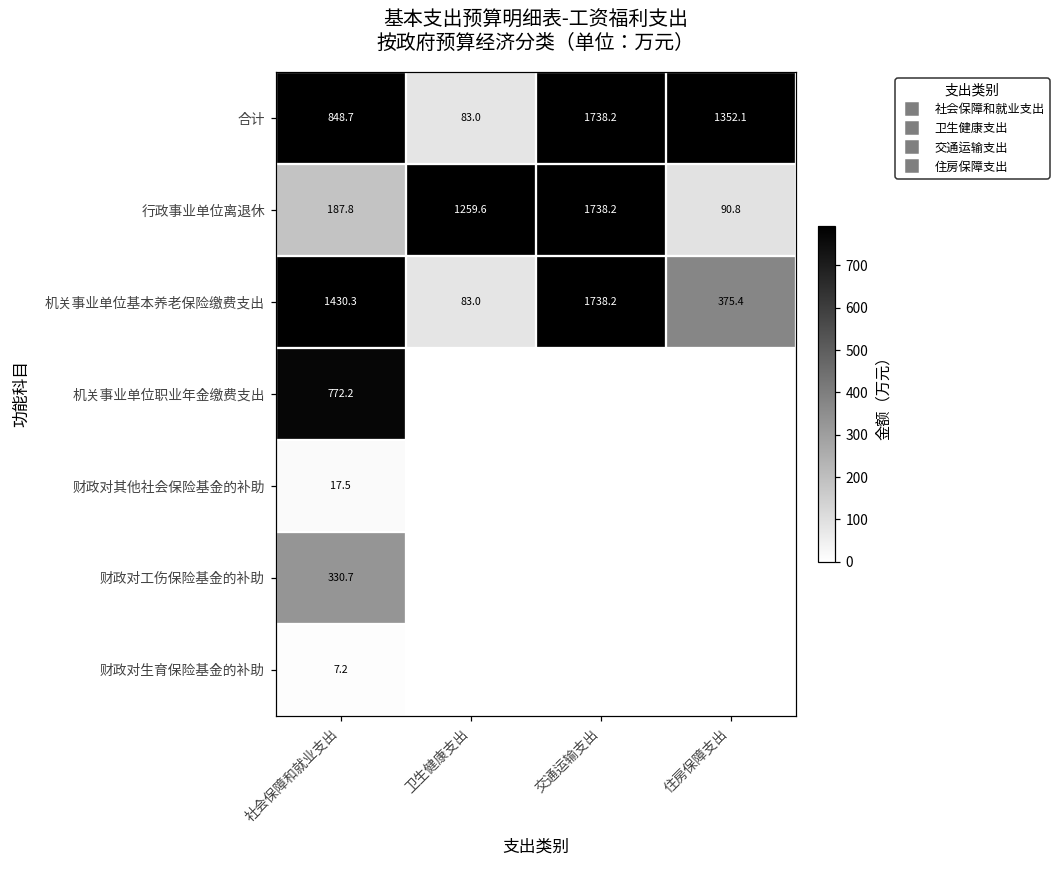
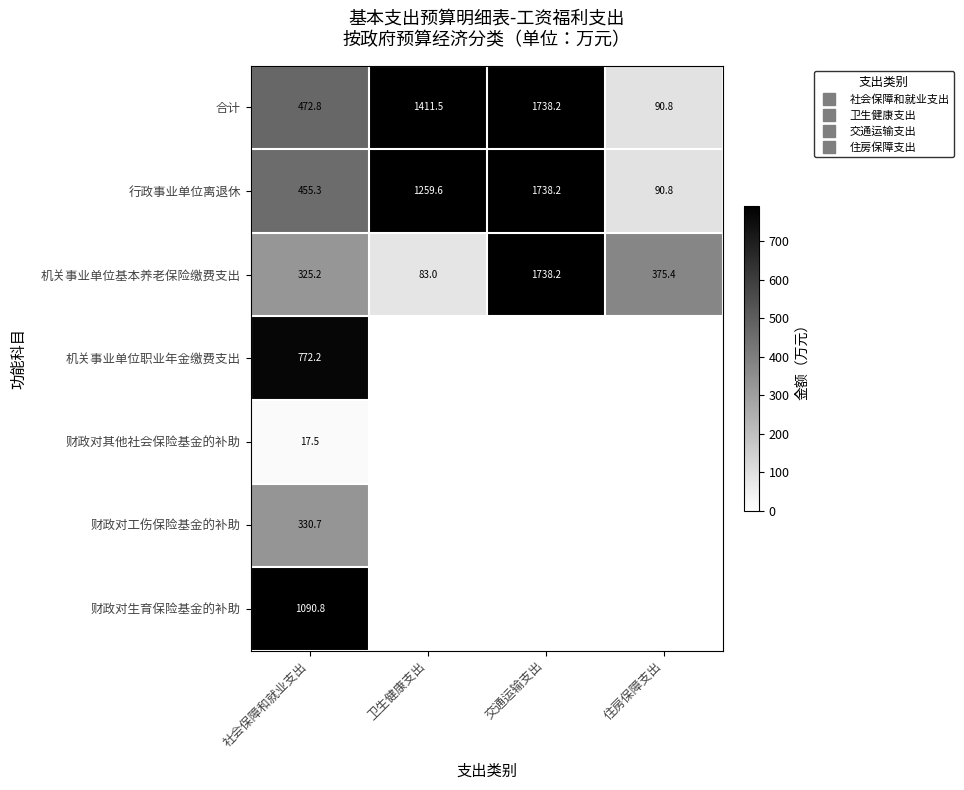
合计, 社会保障和就业支出: 848.7 -> 472.8
合计, 卫生健康支出: 83.0 -> 1411.5
合计, 住房保障支出: 1352.1 -> 90.8
行政事业单位离退休, 社会保障和就业支出: 187.8 -> 455.3
机关事业单位基本养老保险缴费支出, 社会保障和就业支出: 1430.3 -> 325.2
财政对生育保险基金的补助, 社会保障和就业支出: 7.2 -> 1090.8
